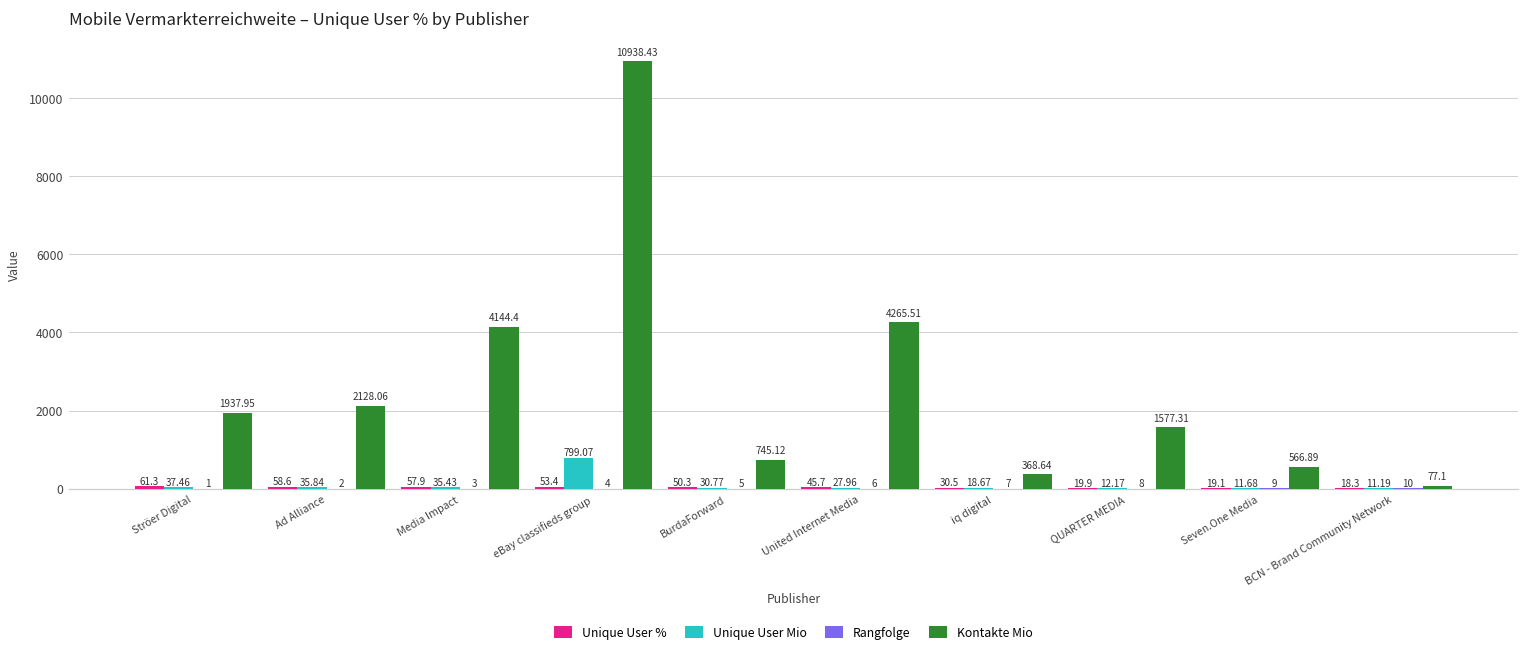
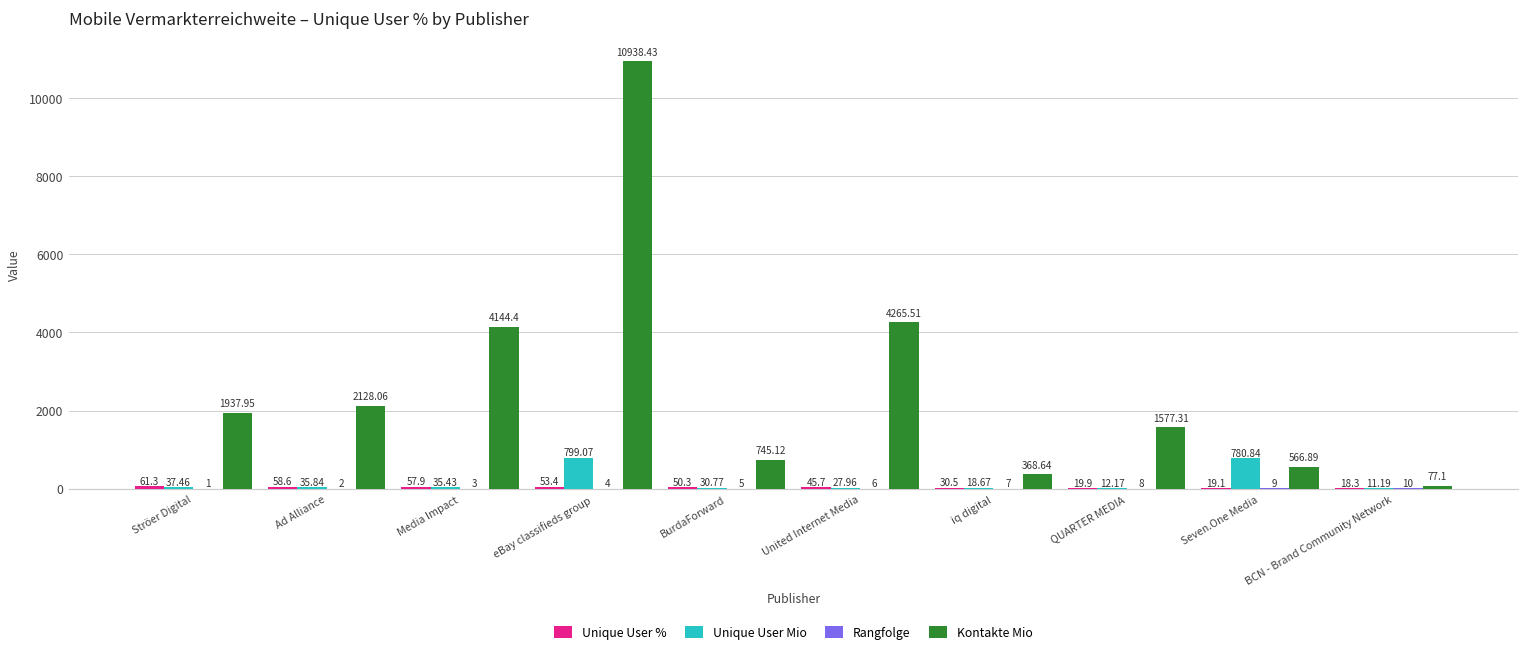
Unique User Mio, Seven.One Media: 11.68 -> 780.84
